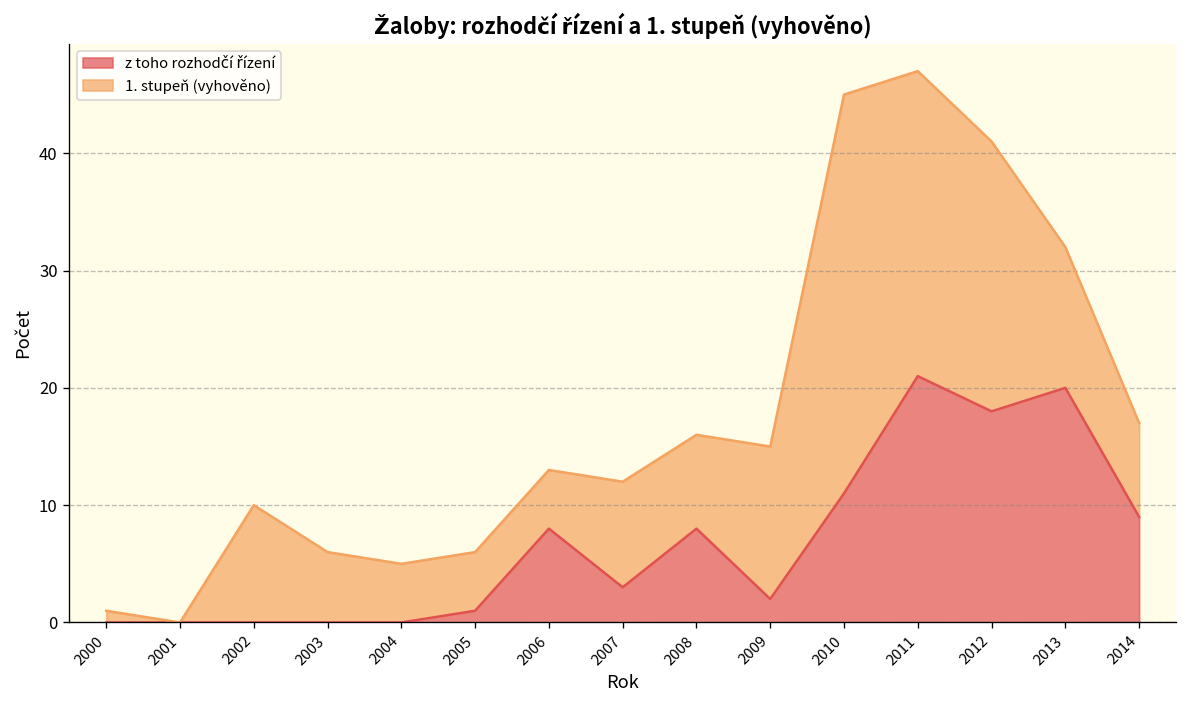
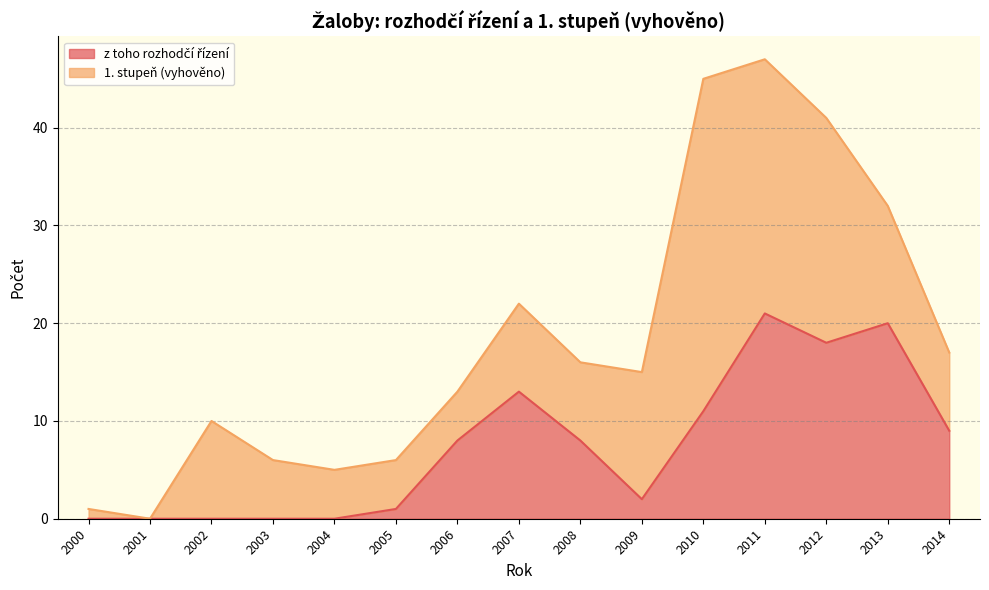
z toho rozhodčí řízení, 2007: 3 -> 13
